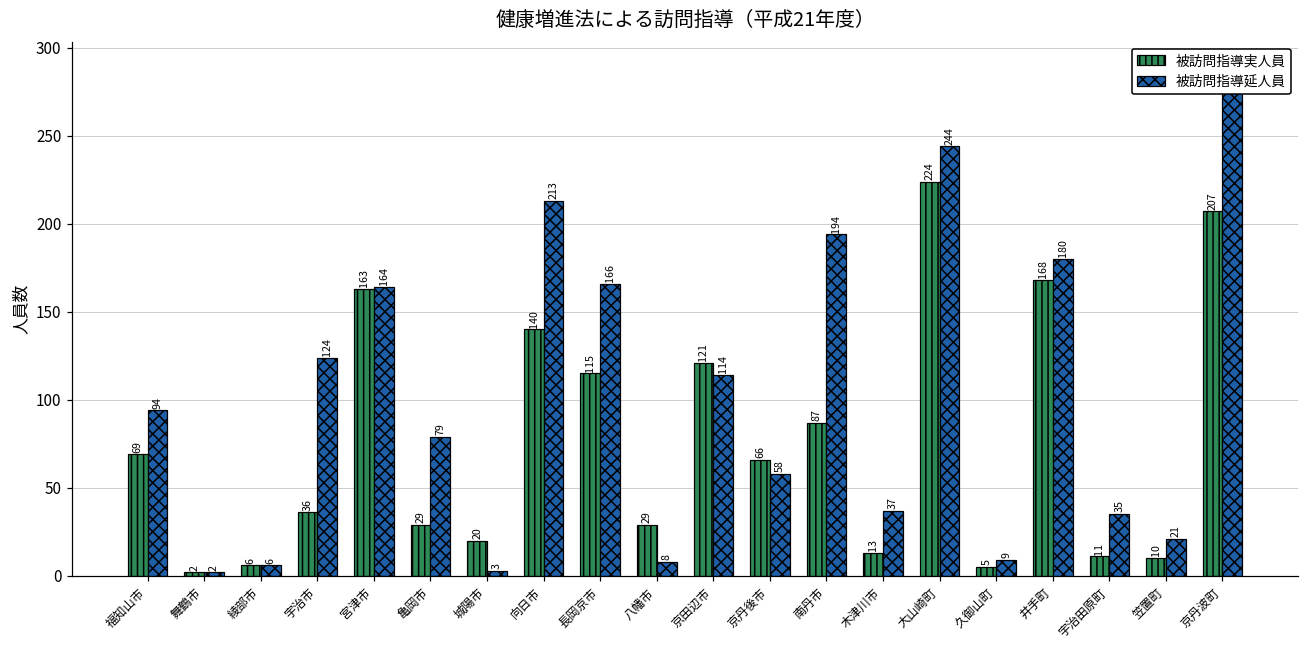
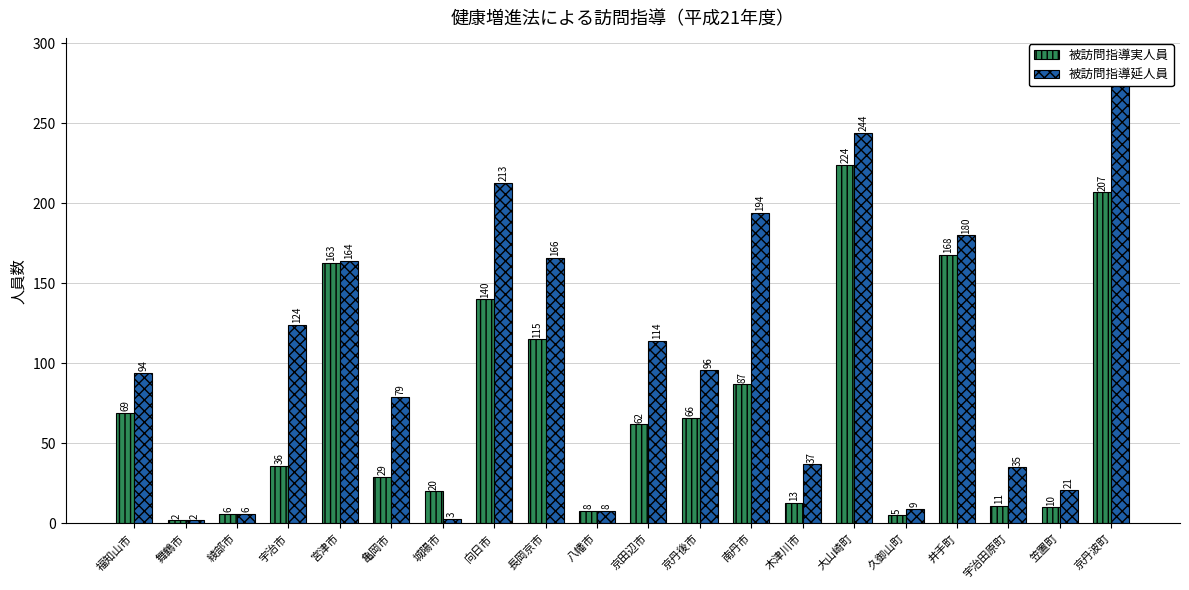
被訪問指導実人員, 八幡市: 29 -> 8
被訪問指導実人員, 京田辺市: 121 -> 62
被訪問指導延人員, 京丹後市: 58 -> 96
